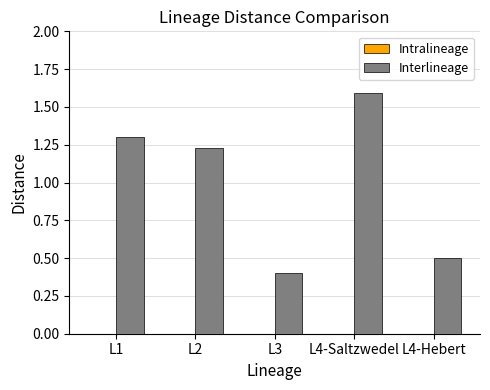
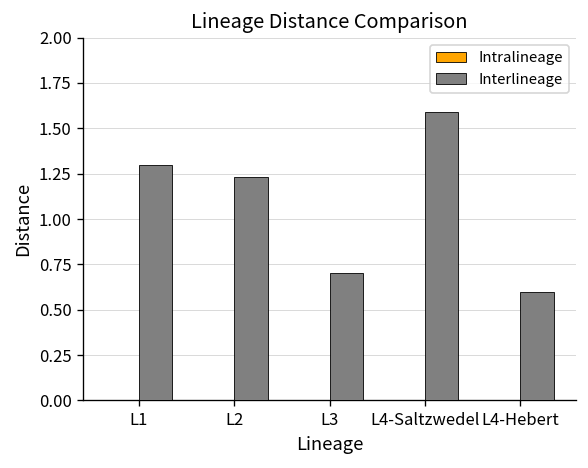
Interlineage, L3: 0.4 -> 0.7
Interlineage, L4-Hebert: 0.5 -> 0.6
